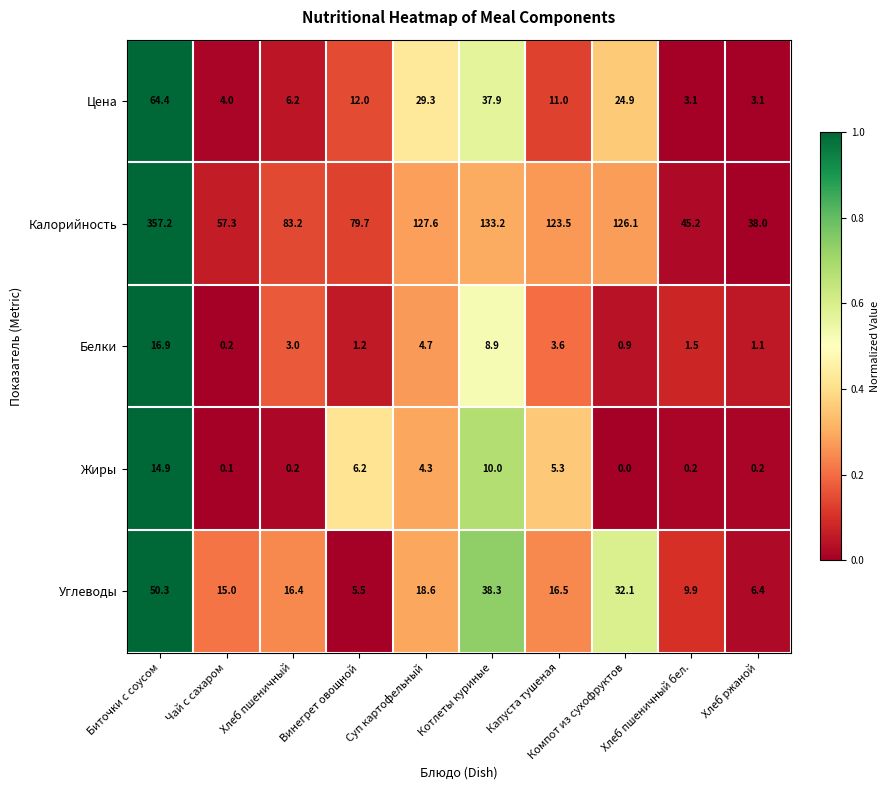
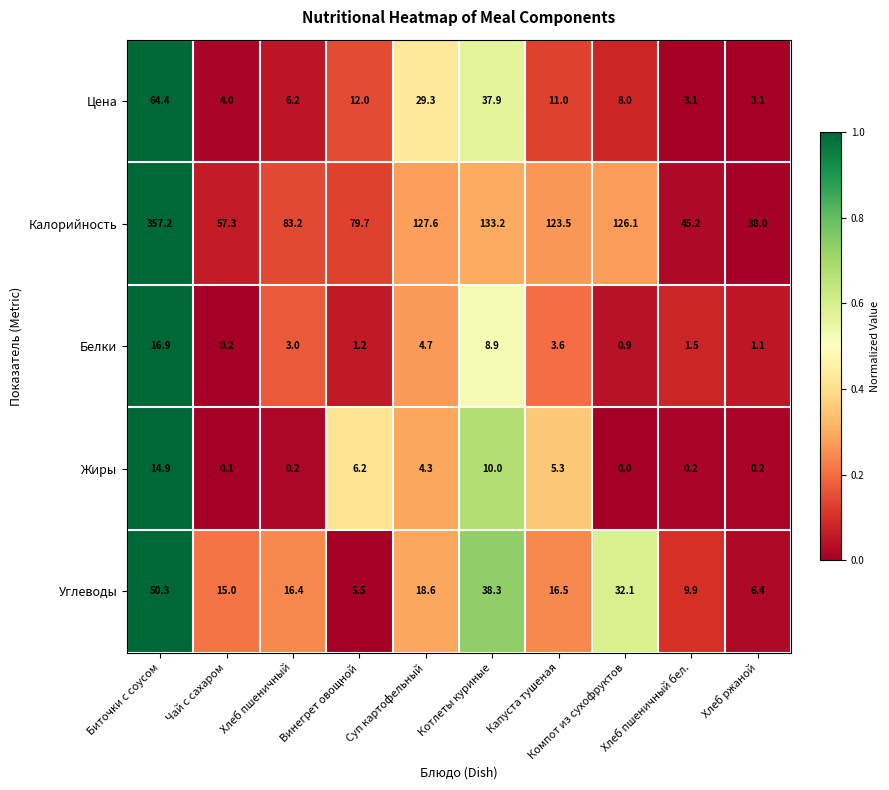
Цена, Компот из сухофруктов: 24.9 -> 8.0
